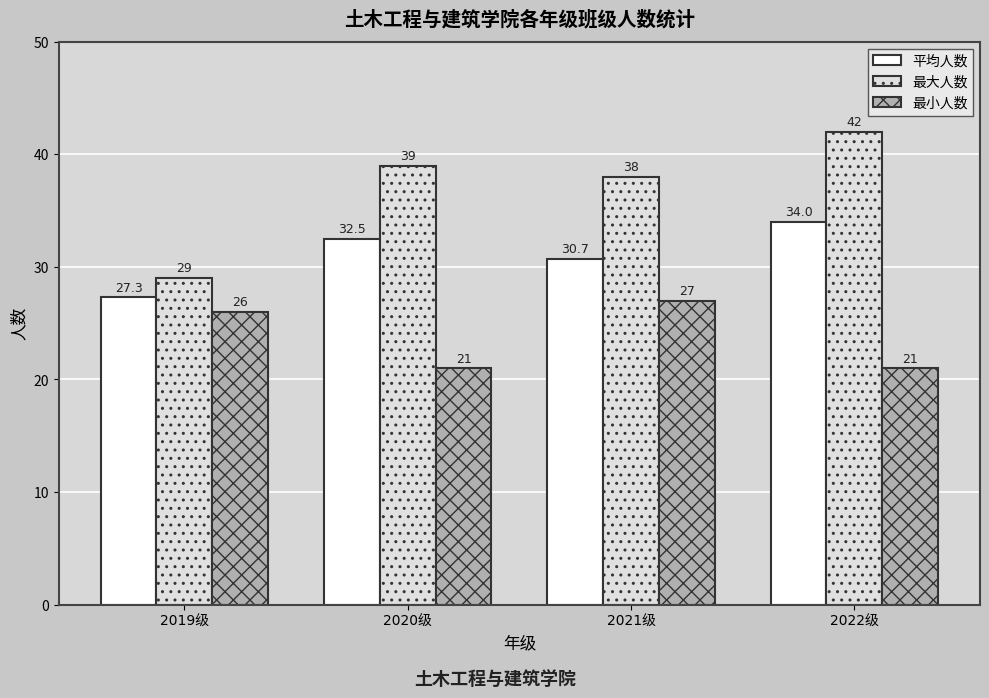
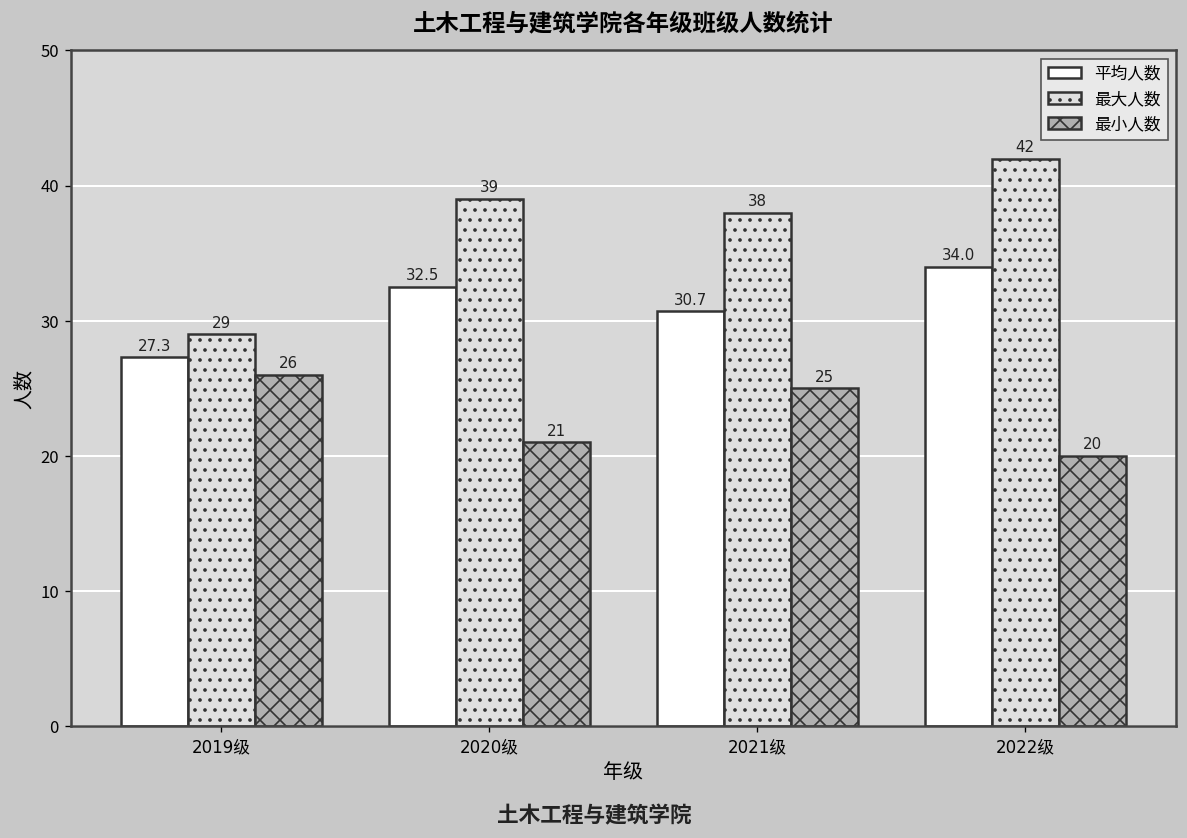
最小人数, 2021级: 27 -> 25
最小人数, 2022级: 21 -> 20
